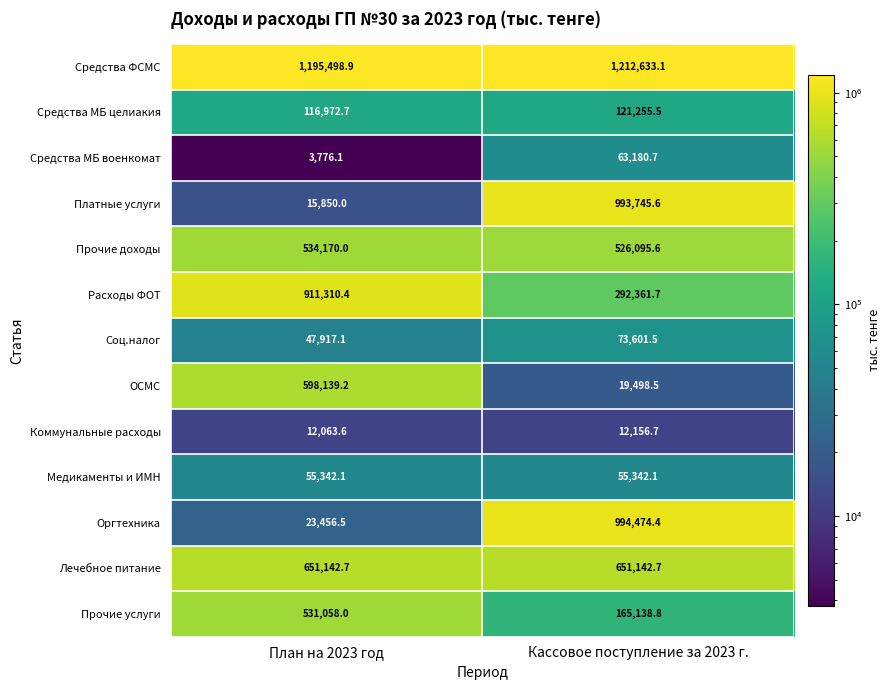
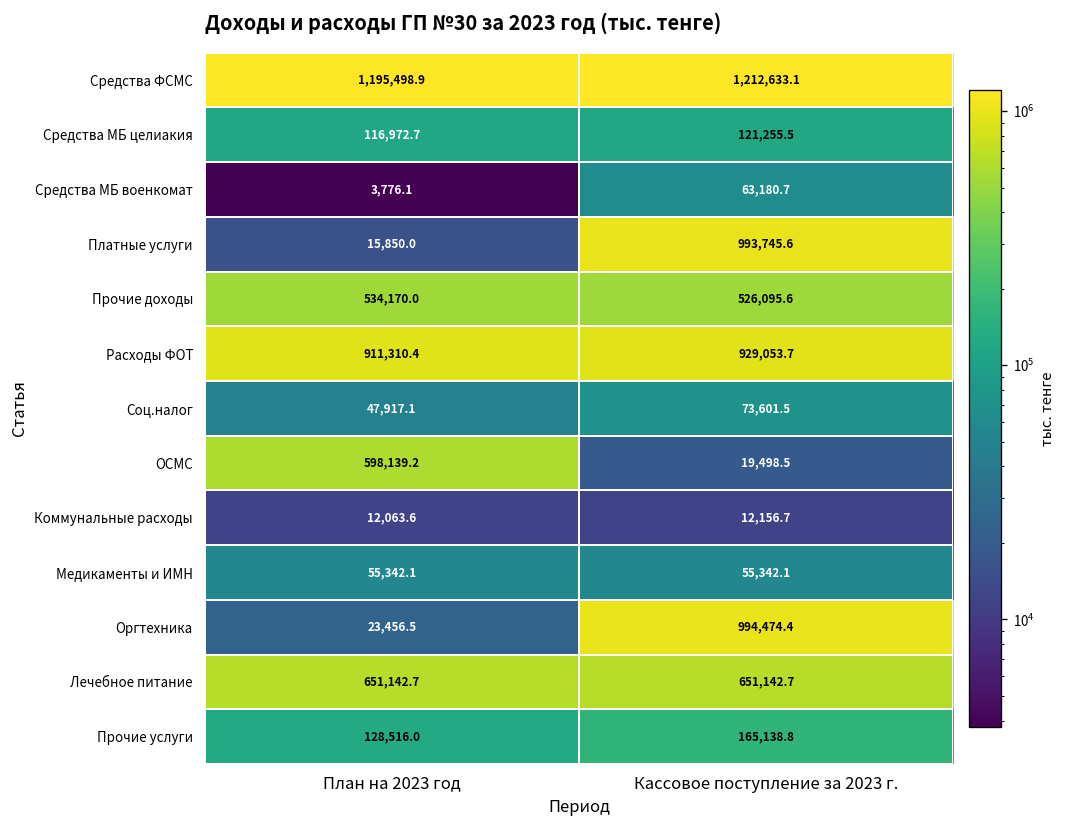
Расходы ФОТ, Кассовое поступление за 2023 г.: 292,361.7 -> 929,053.7
Прочие услуги, План на 2023 год: 531,058.0 -> 128,516.0
